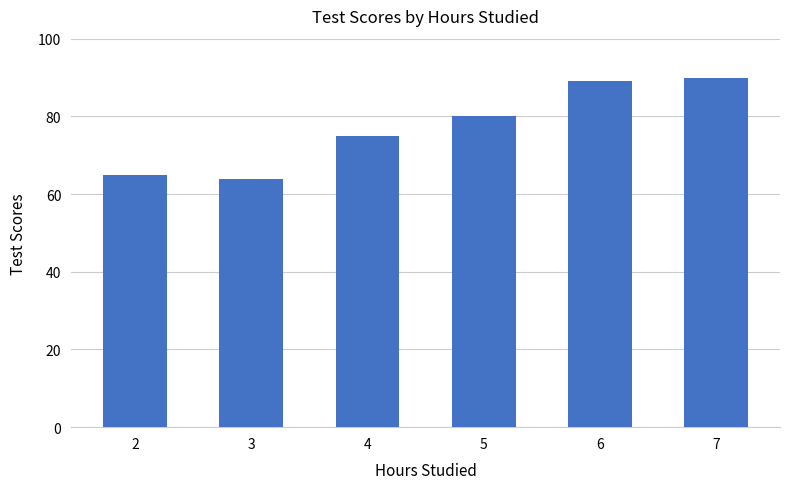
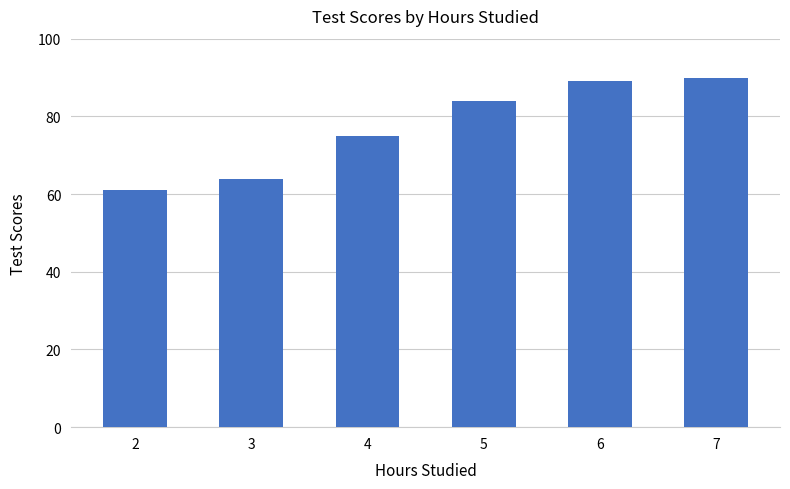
2: 65 -> 61
5: 80 -> 84
